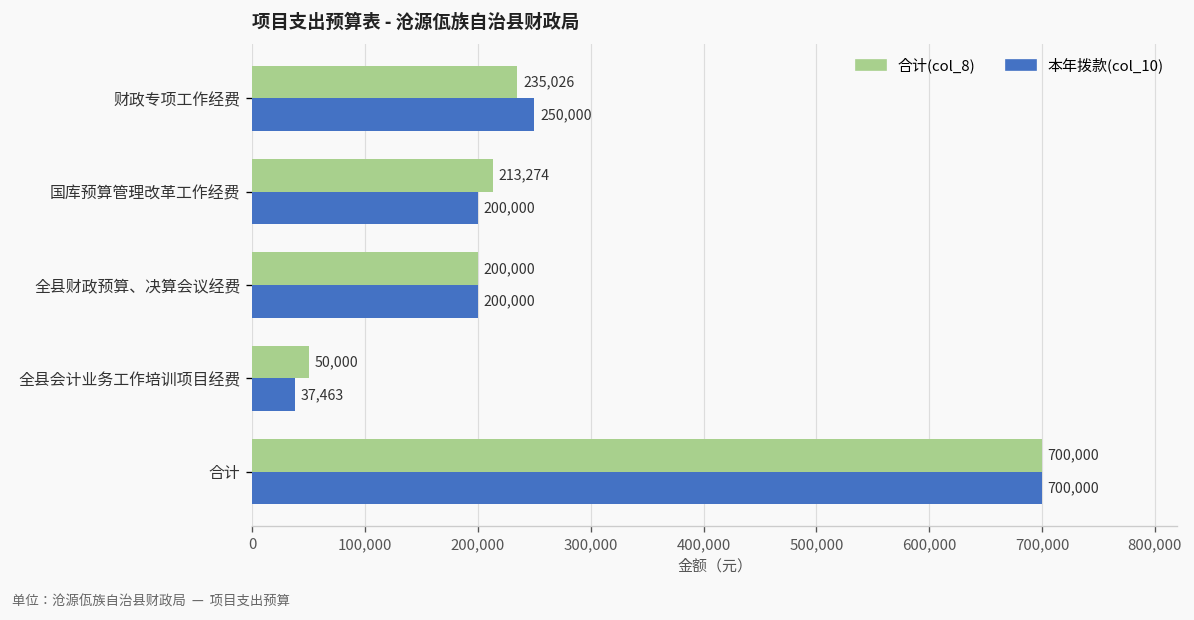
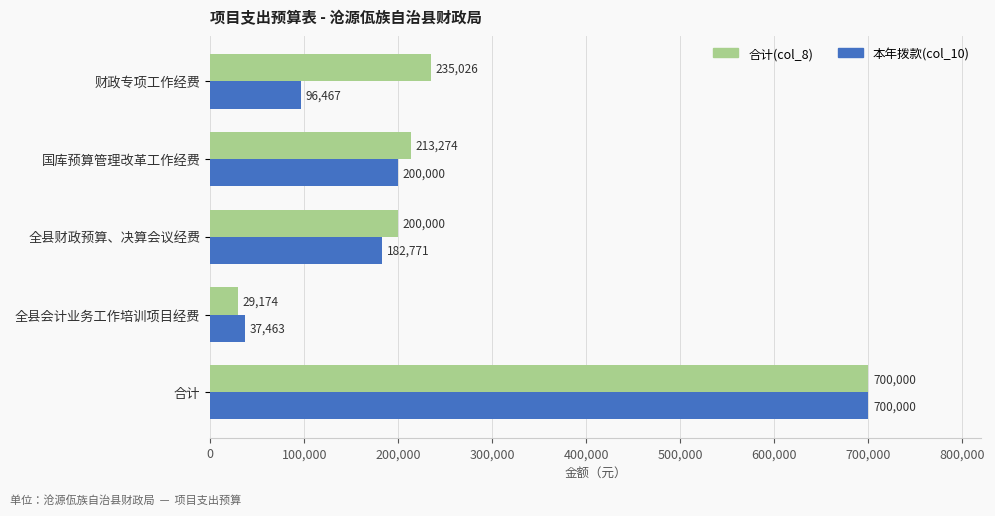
本年拨款(col_10), 财政专项工作经费: 250,000 -> 96,467
本年拨款(col_10), 全县财政预算、决算会议经费: 200,000 -> 182,771
合计(col_8), 全县会计业务工作培训项目经费: 50,000 -> 29,174
